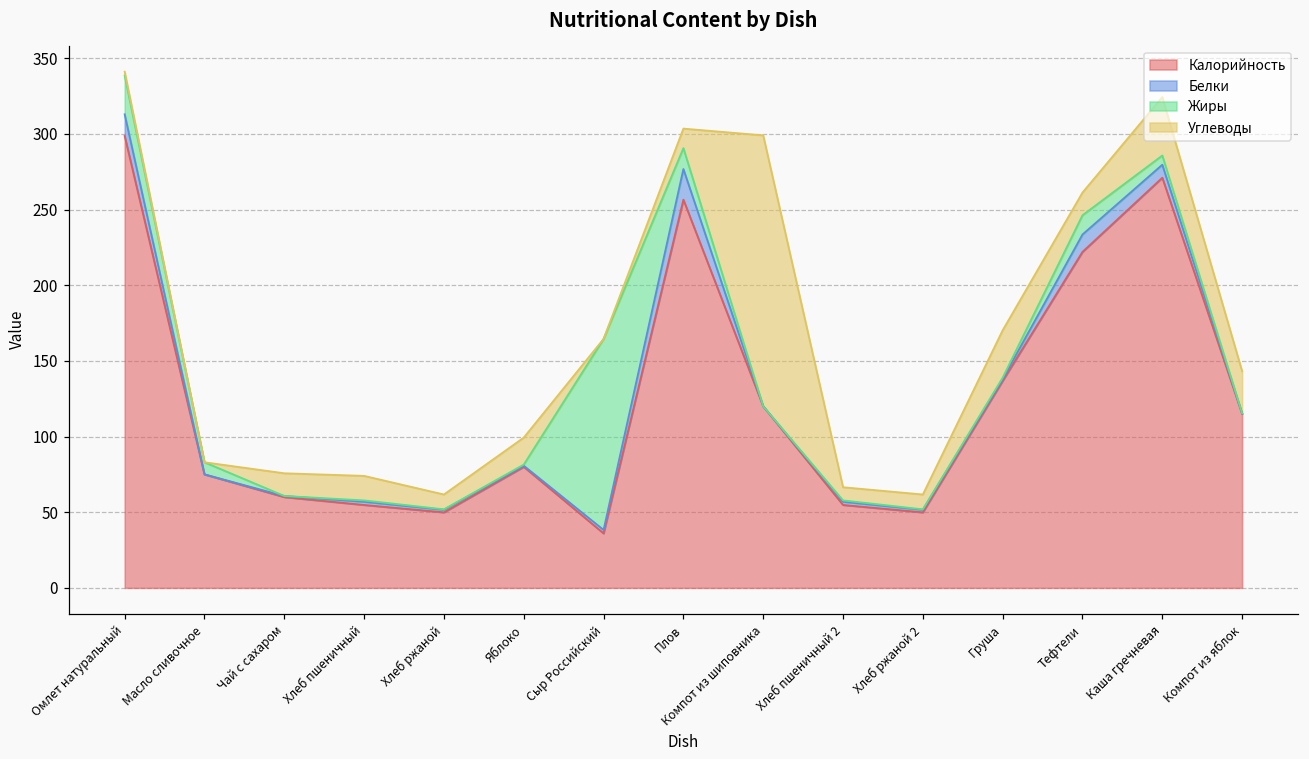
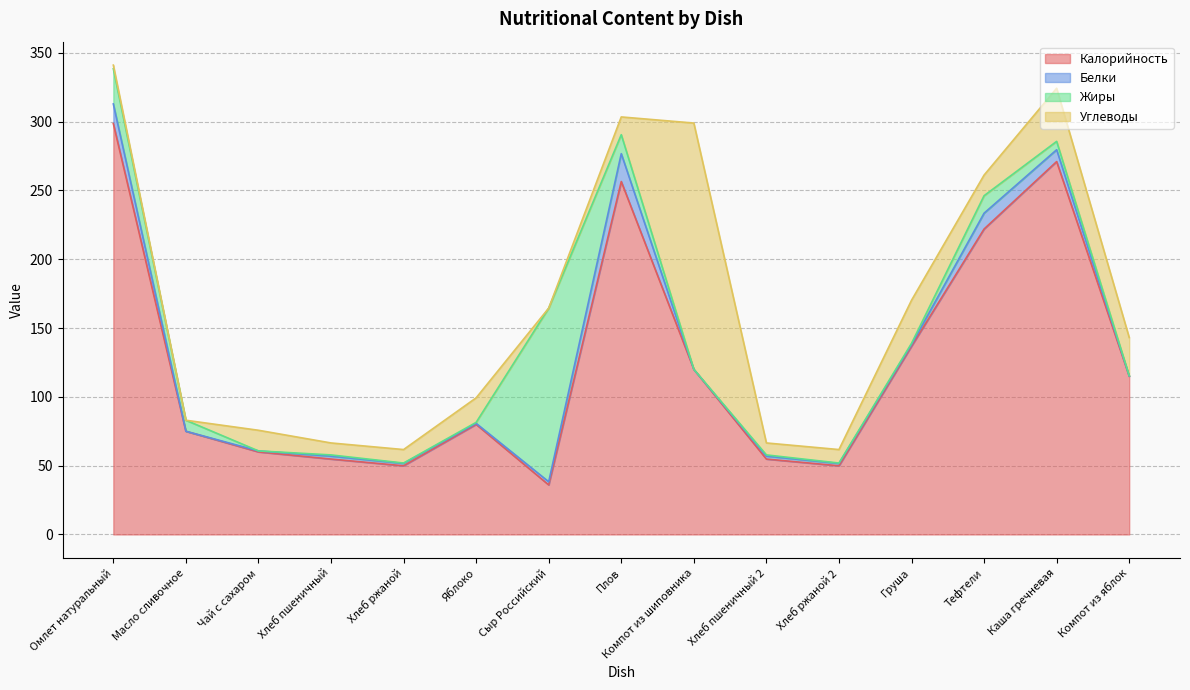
Углеводы, Хлеб пшеничный: 16 -> 9
